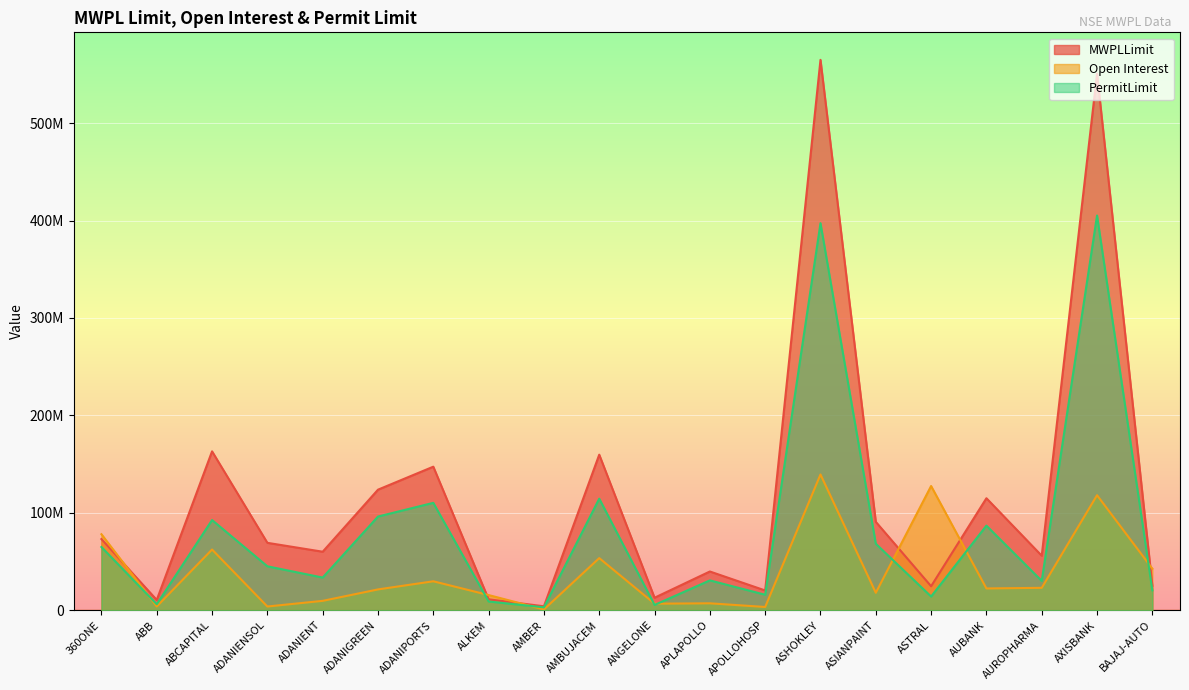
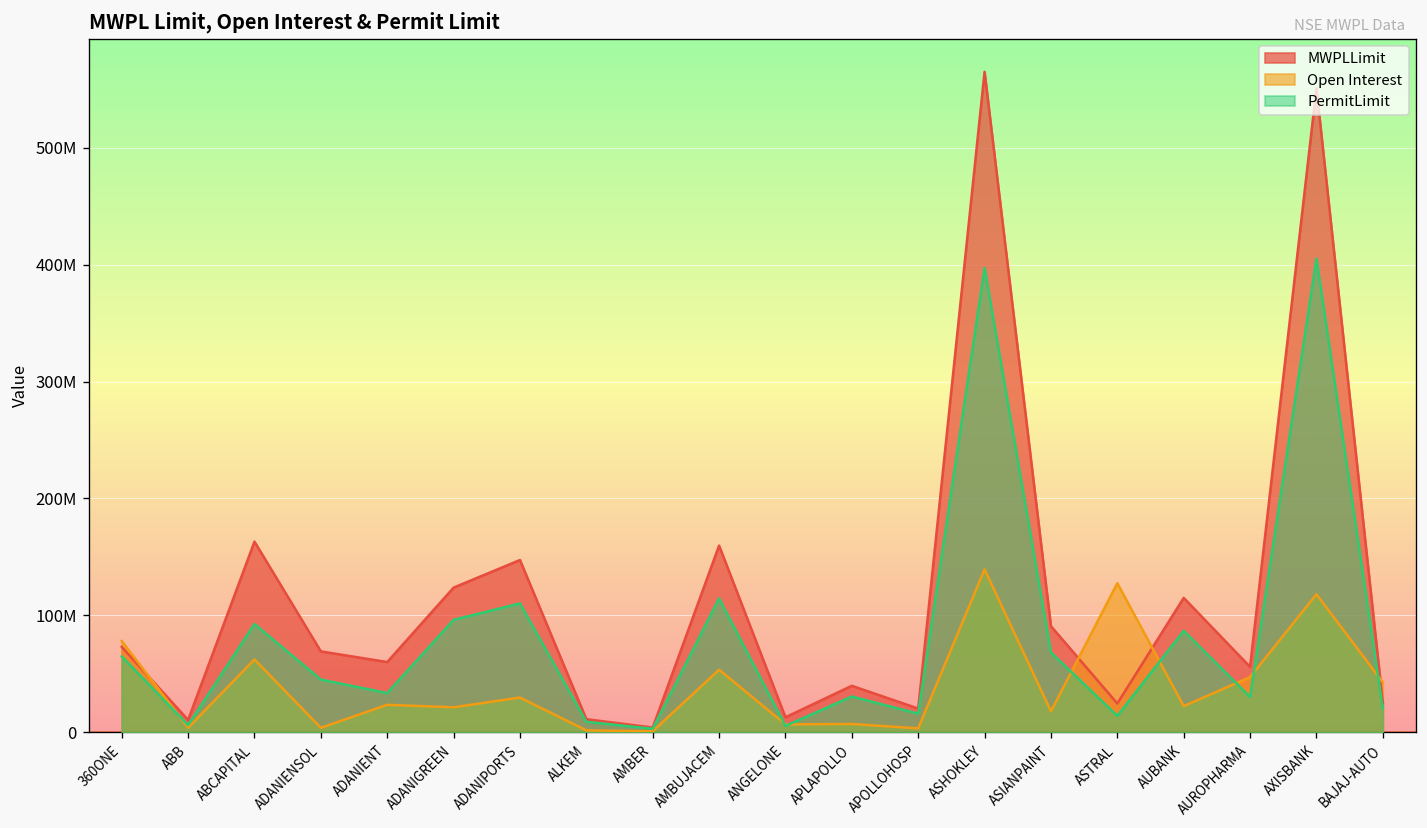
Open Interest, ADANIENT: 10000000 -> 20000000
Open Interest, ALKEM: 20000000 -> 0
Open Interest, AUROPHARMA: 20000000 -> 50000000
